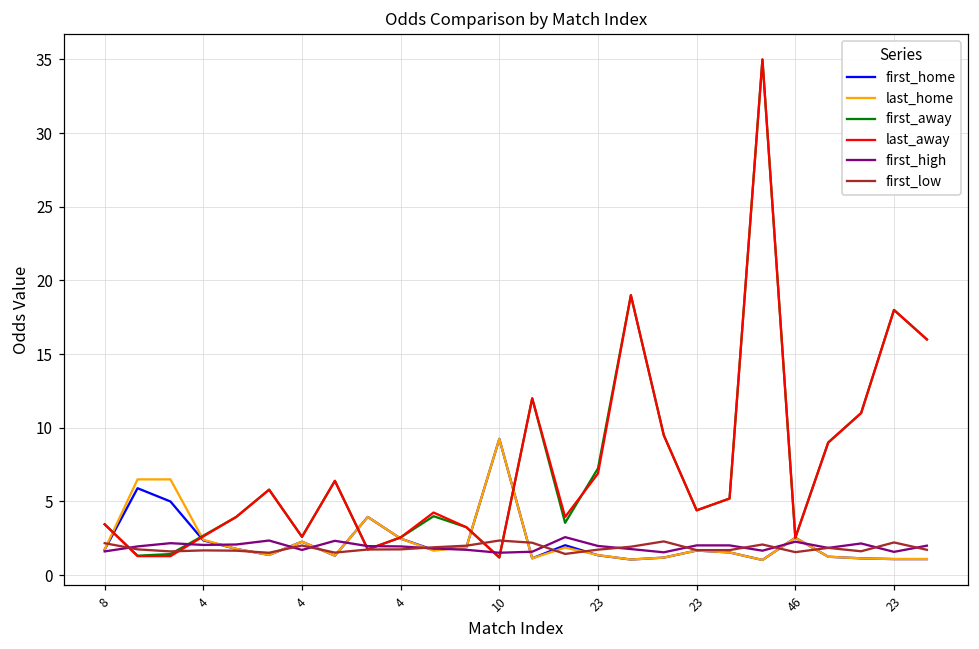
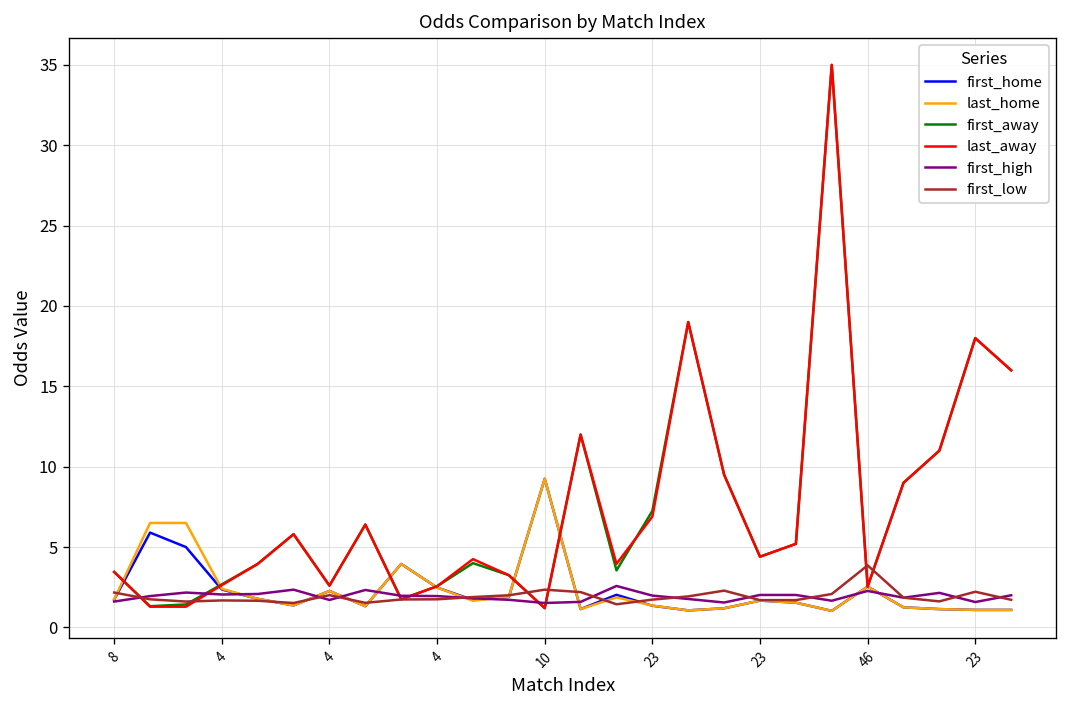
first_low, 46: 1.6 -> 3.9
